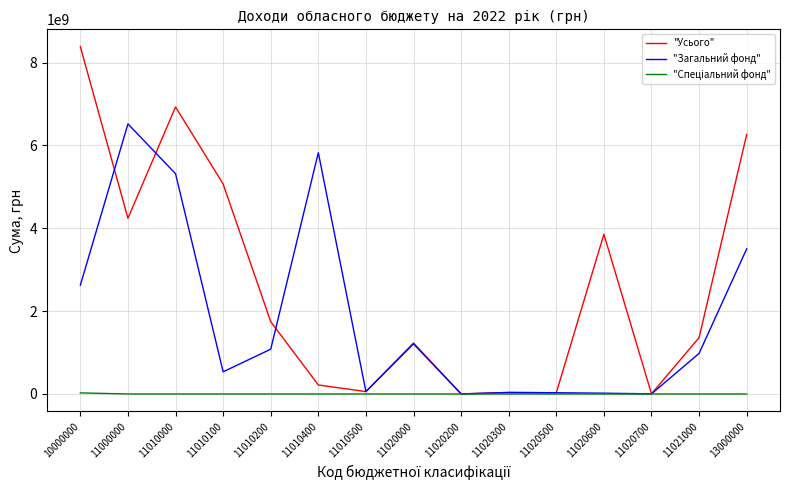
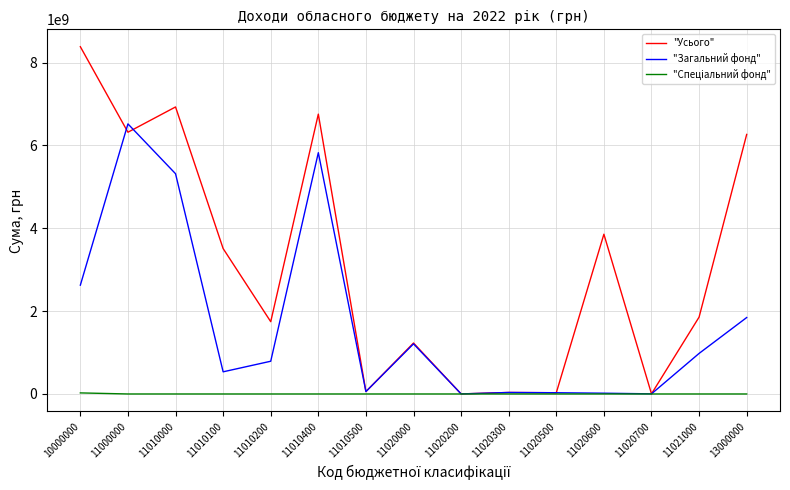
"Усього", 11000000: 4200000000 -> 6300000000
"Усього", 11010100: 5100000000 -> 3500000000
"Загальний фонд", 11010200: 1100000000 -> 800000000
"Усього", 11010400: 200000000 -> 6800000000
"Усього", 11021000: 1400000000 -> 1900000000
"Загальний фонд", 13000000: 3500000000 -> 1800000000
